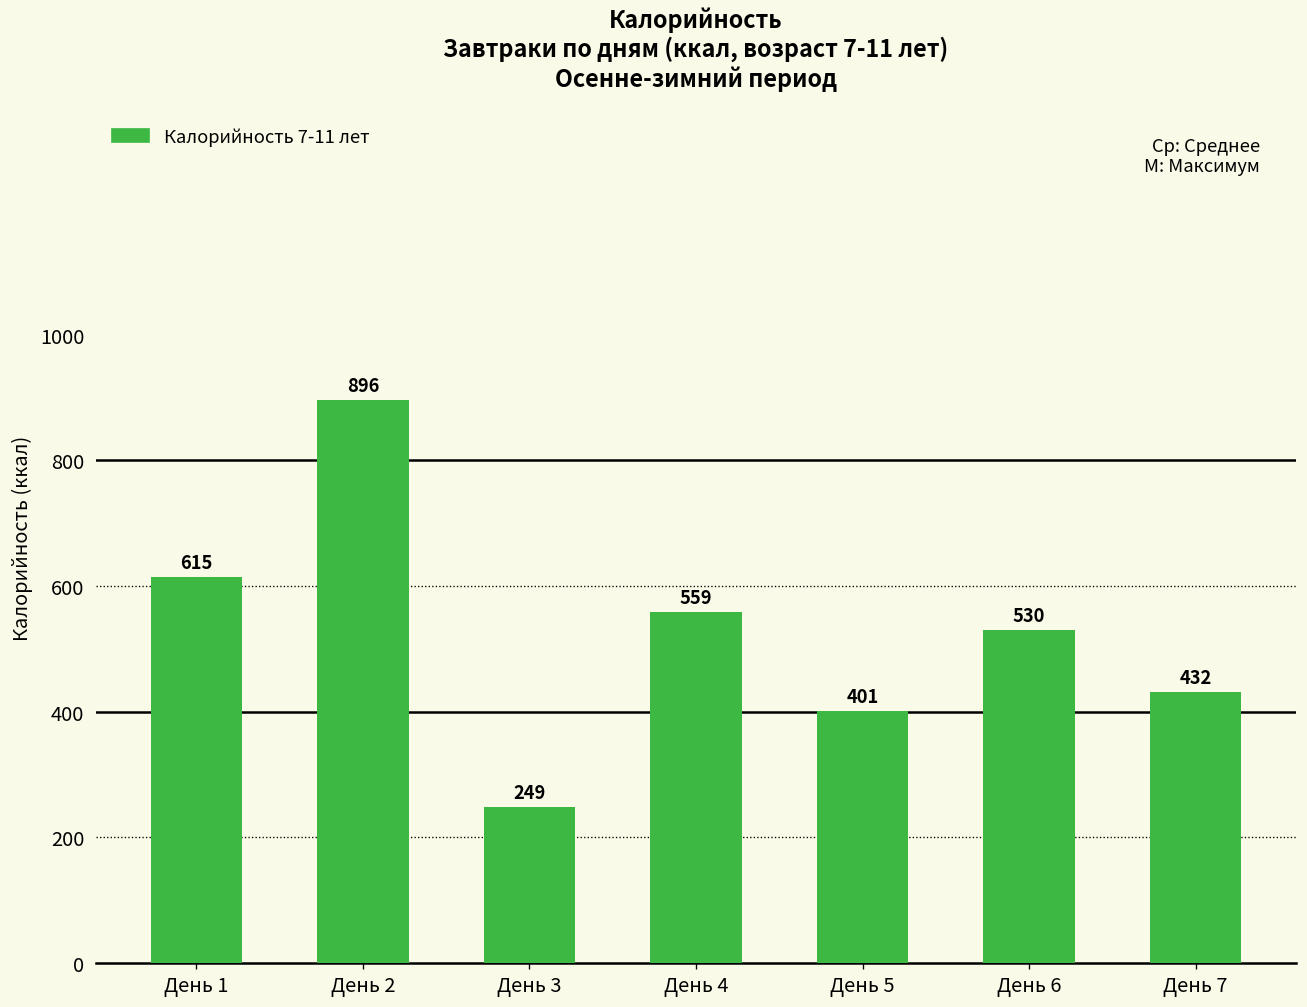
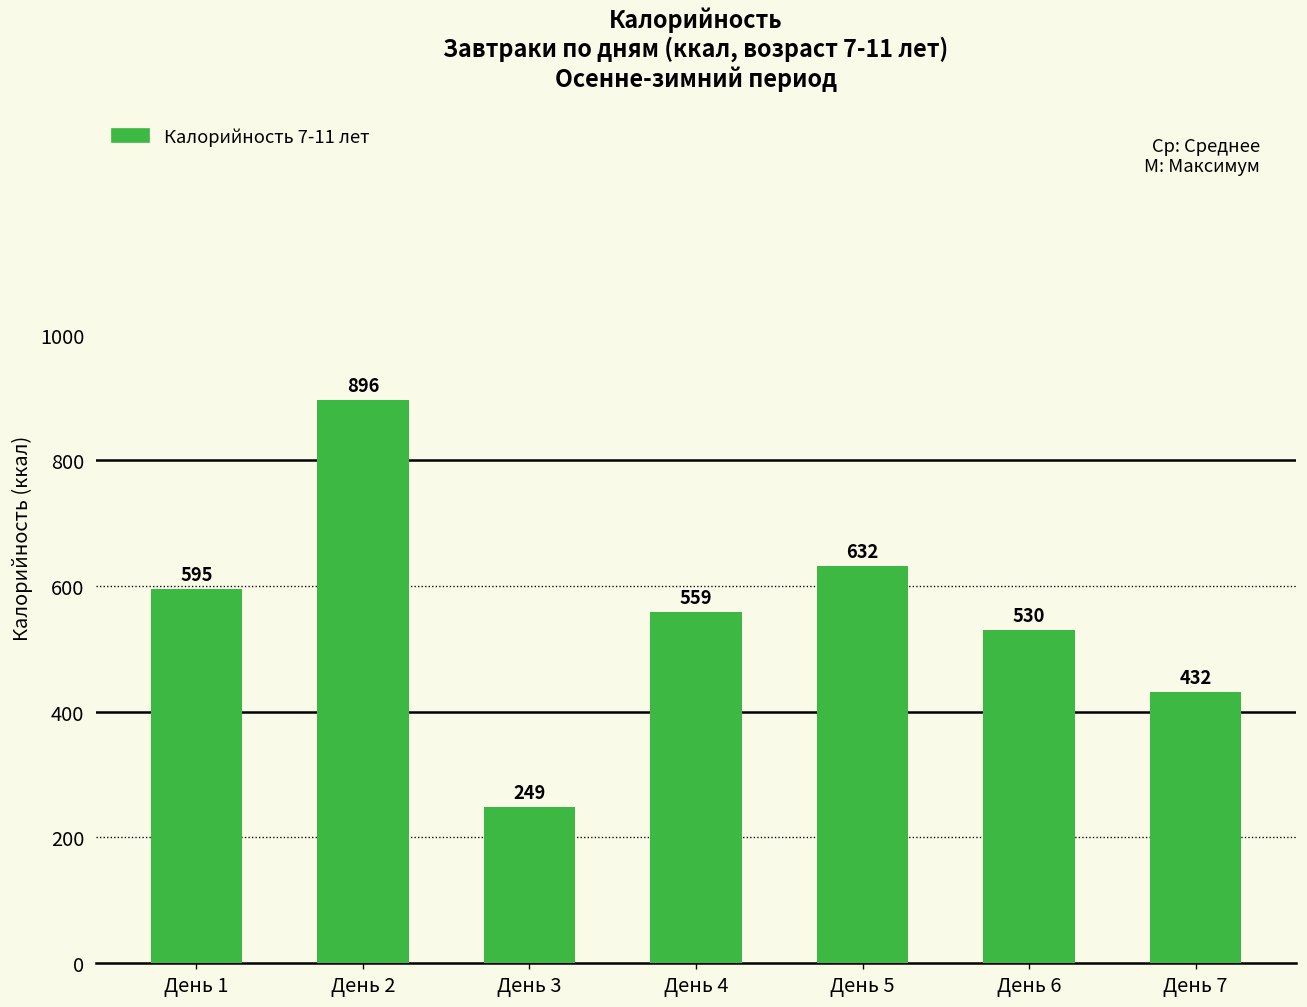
День 1: 615 -> 595
День 5: 401 -> 632
